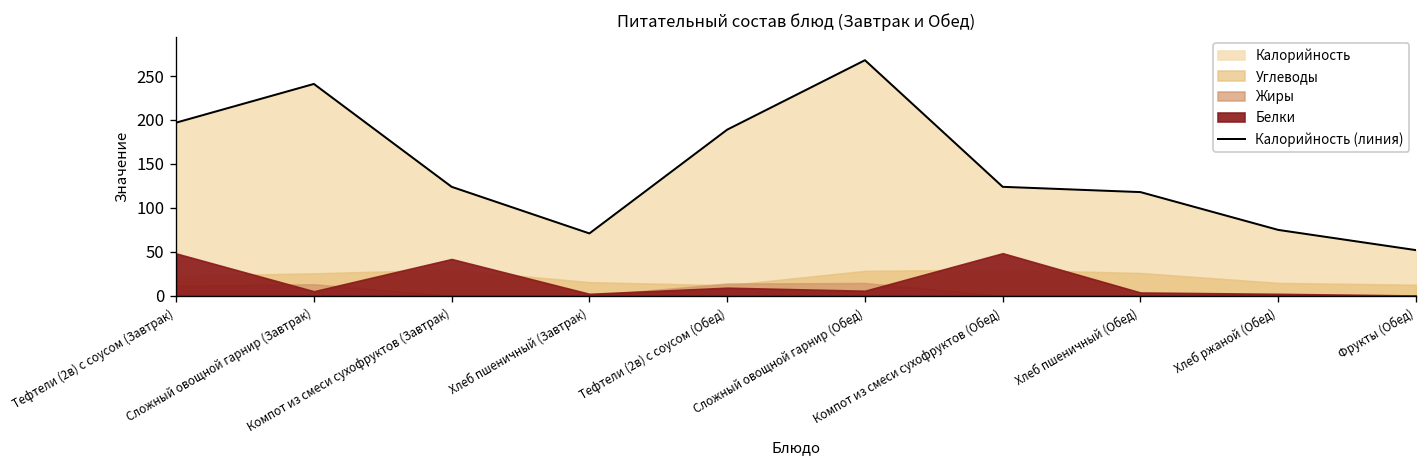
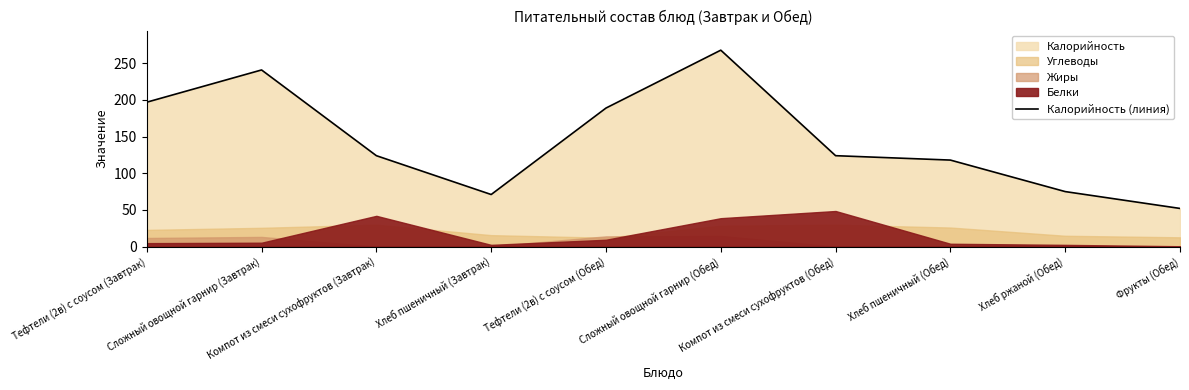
Белки, Тефтели (2в) с соусом (Завтрак): 50 -> 0
Белки, Сложный овощной гарнир (Обед): 10 -> 40
